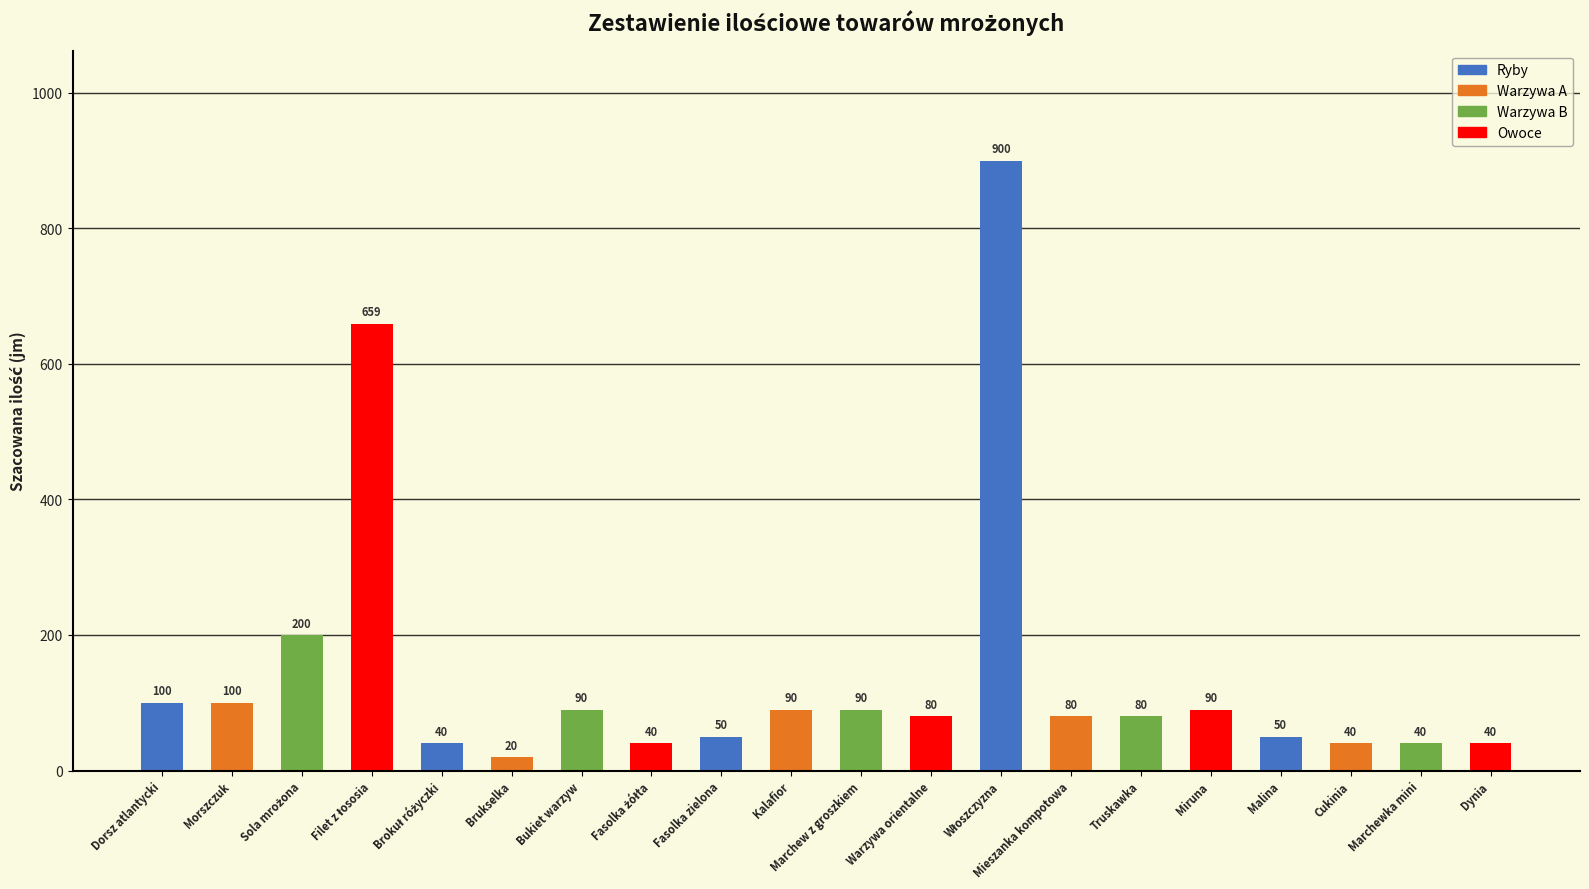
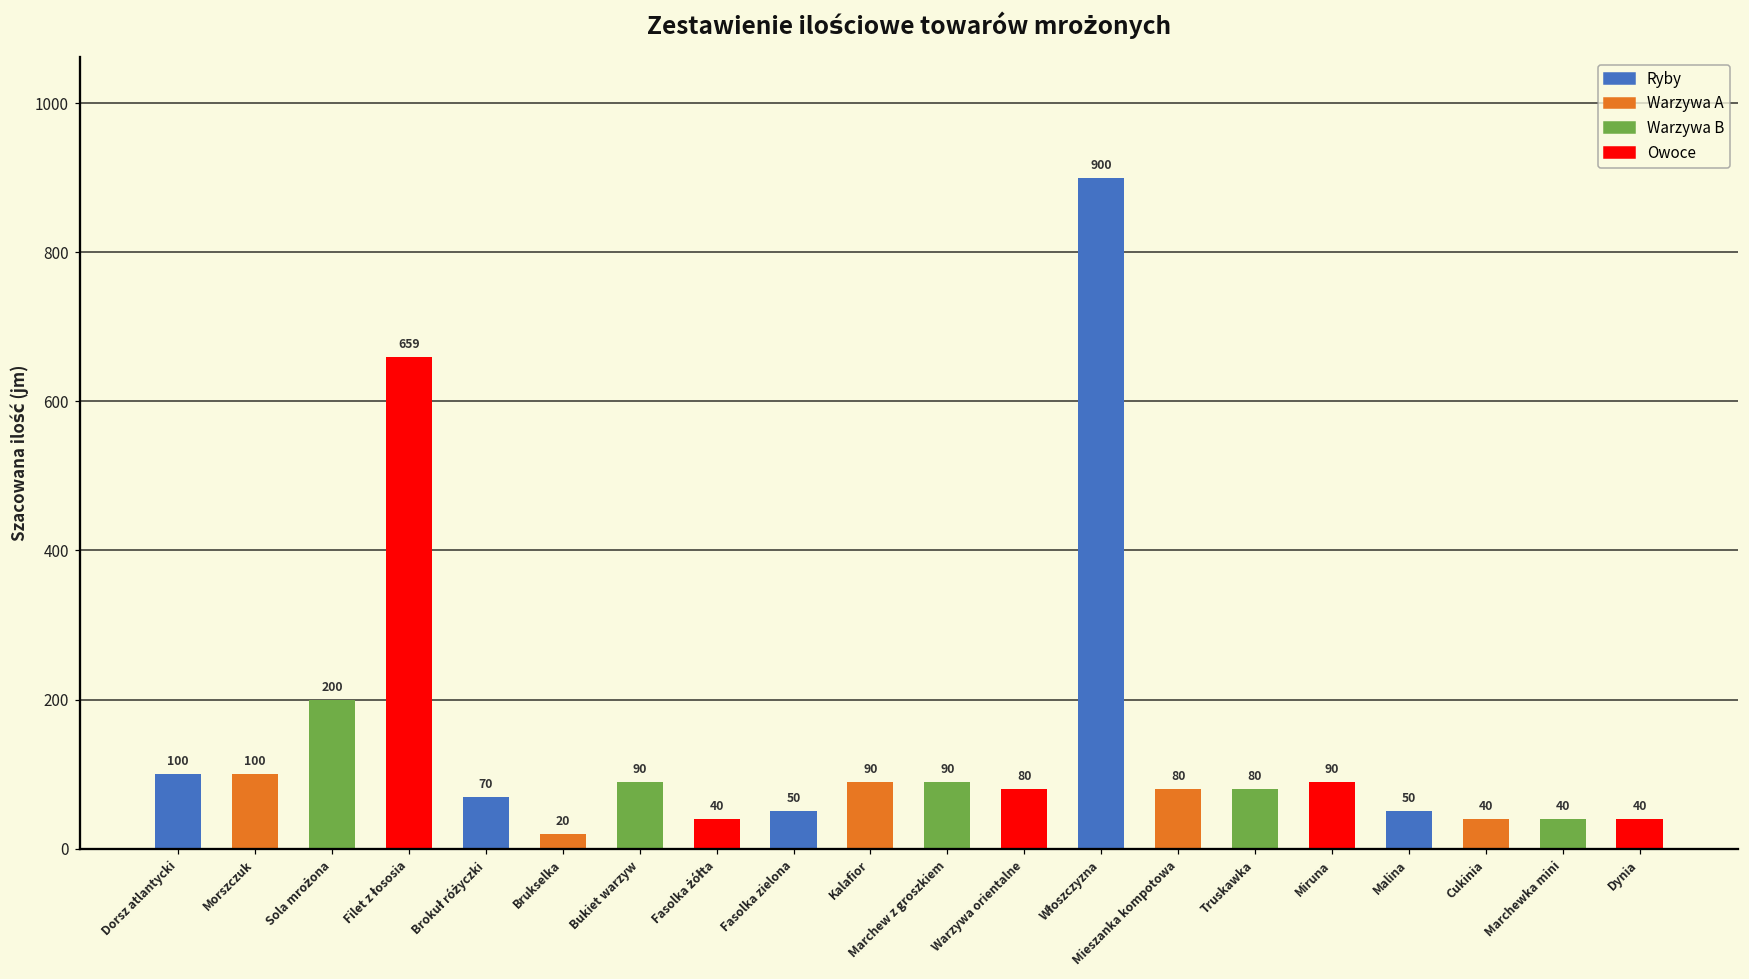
Brokuł różyczki: 40 -> 70
